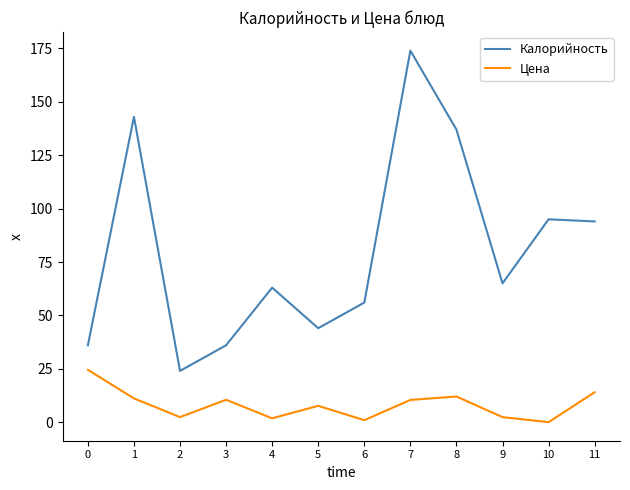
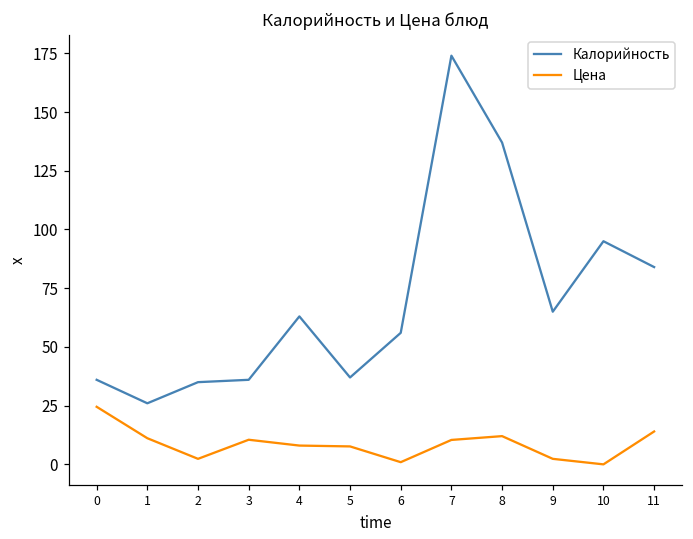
Калорийность, 1: 143 -> 26
Калорийность, 2: 24 -> 35
Цена, 4: 2 -> 8
Калорийность, 5: 44 -> 37
Калорийность, 11: 94 -> 84
